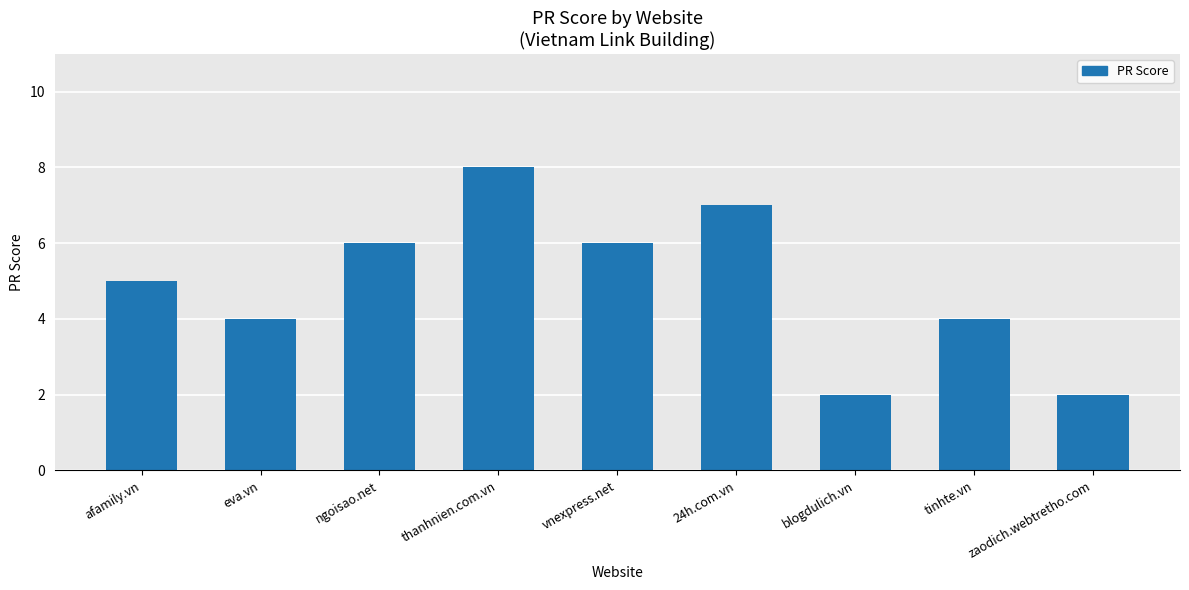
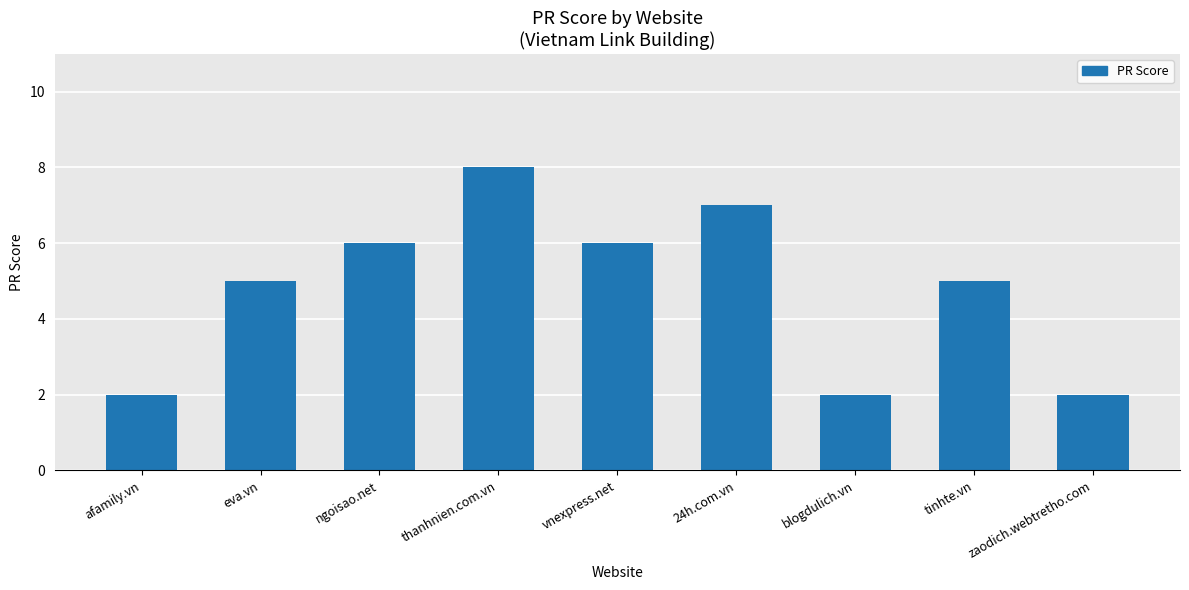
afamily.vn: 5 -> 2
eva.vn: 4 -> 5
tinhte.vn: 4 -> 5
